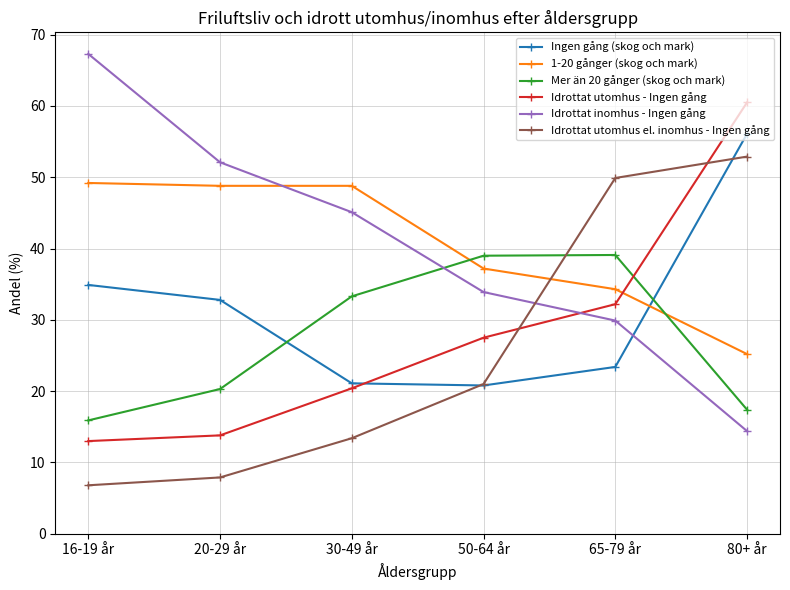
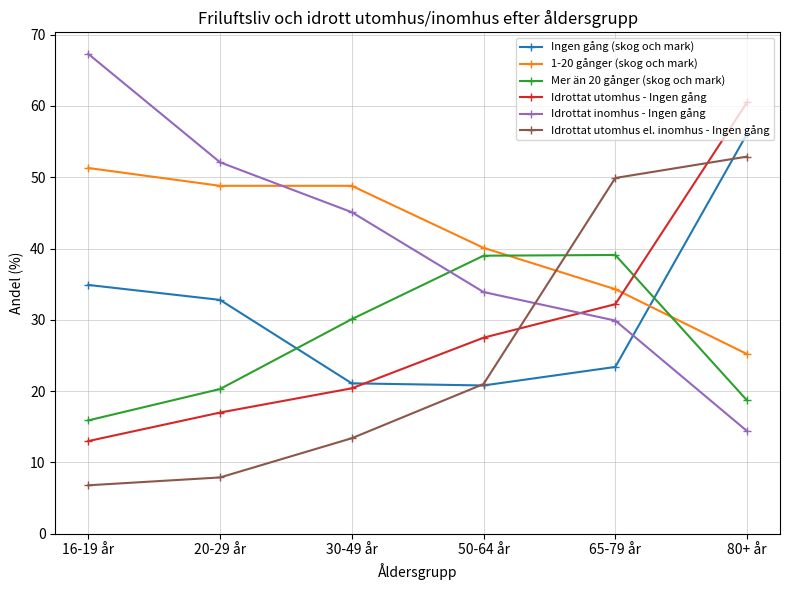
1-20 gånger (skog och mark), 16-19 år: 49 -> 51
Idrottat utomhus - Ingen gång, 20-29 år: 14 -> 17
Mer än 20 gånger (skog och mark), 30-49 år: 33 -> 30
1-20 gånger (skog och mark), 50-64 år: 37 -> 40
Mer än 20 gånger (skog och mark), 80+ år: 17 -> 19
